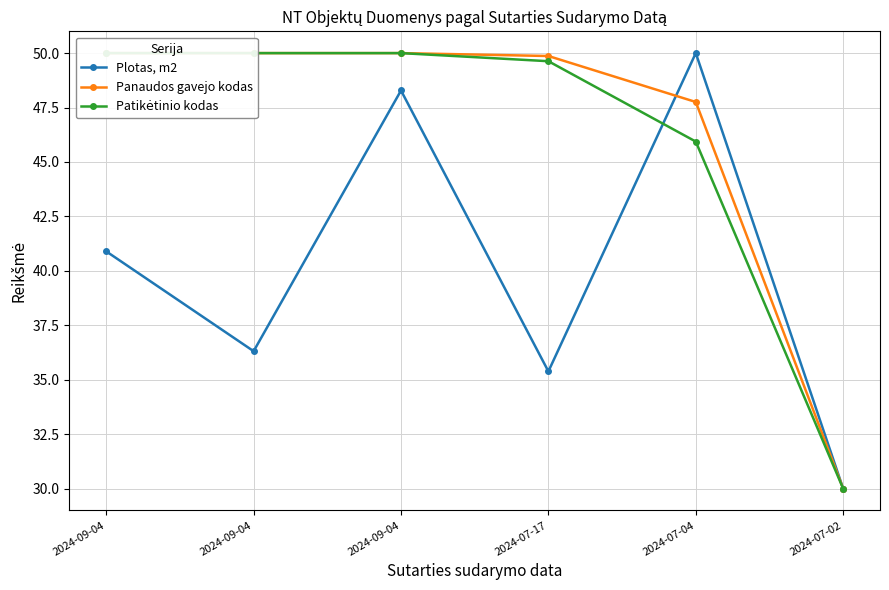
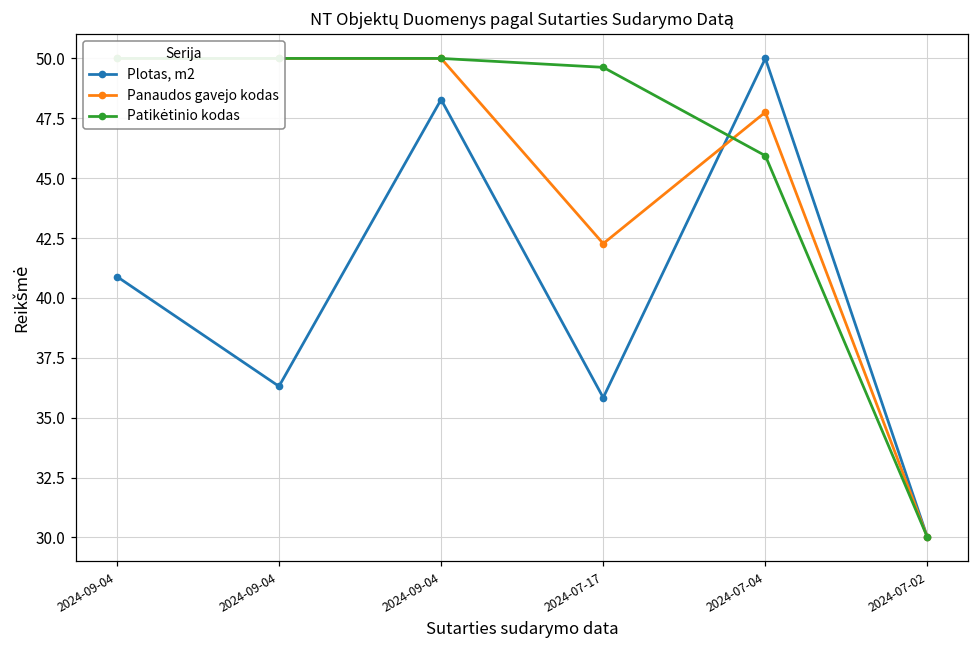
Plotas, m2, 2024-07-17: 35.4 -> 35.8
Panaudos gavejo kodas, 2024-07-17: 49.9 -> 42.3
